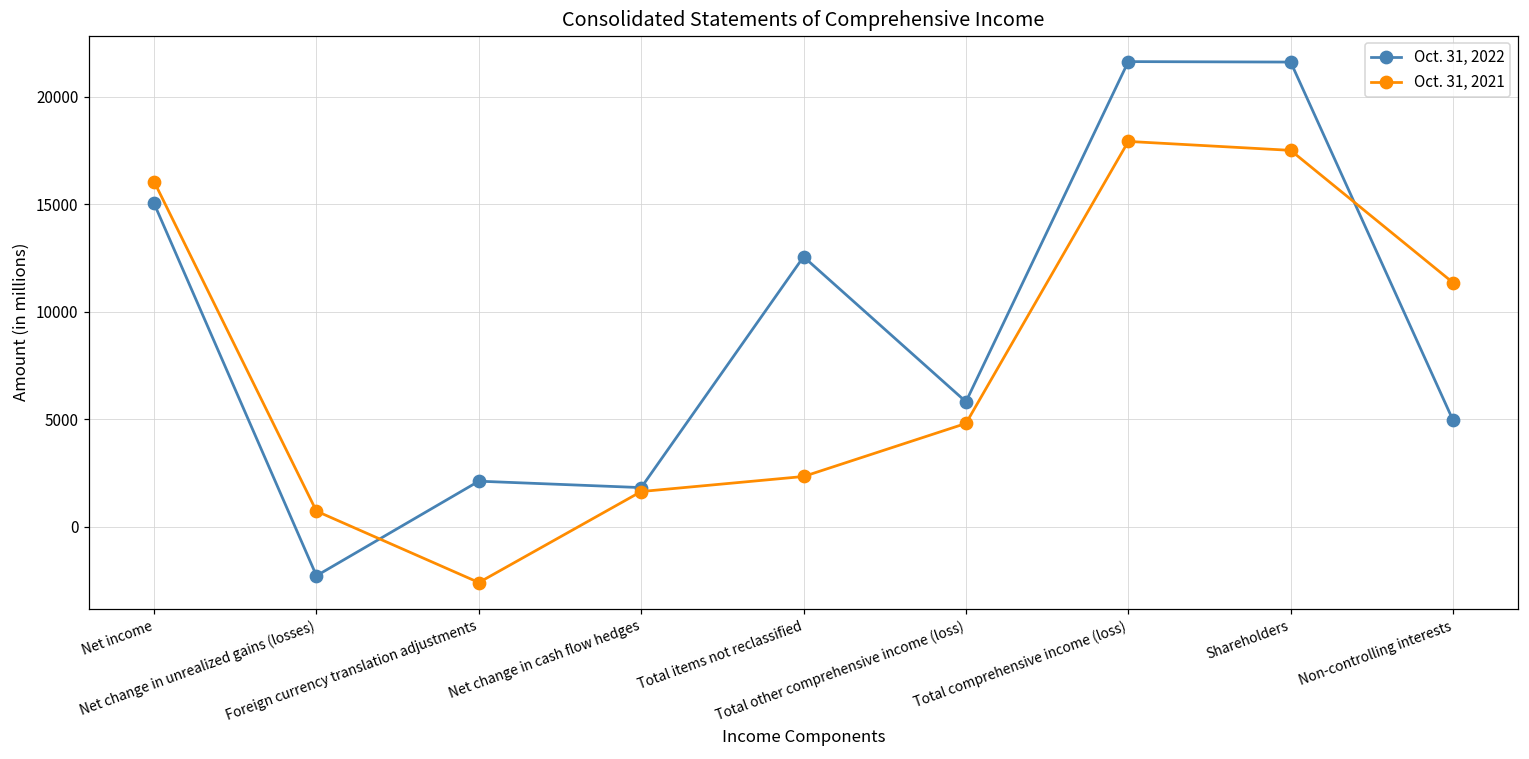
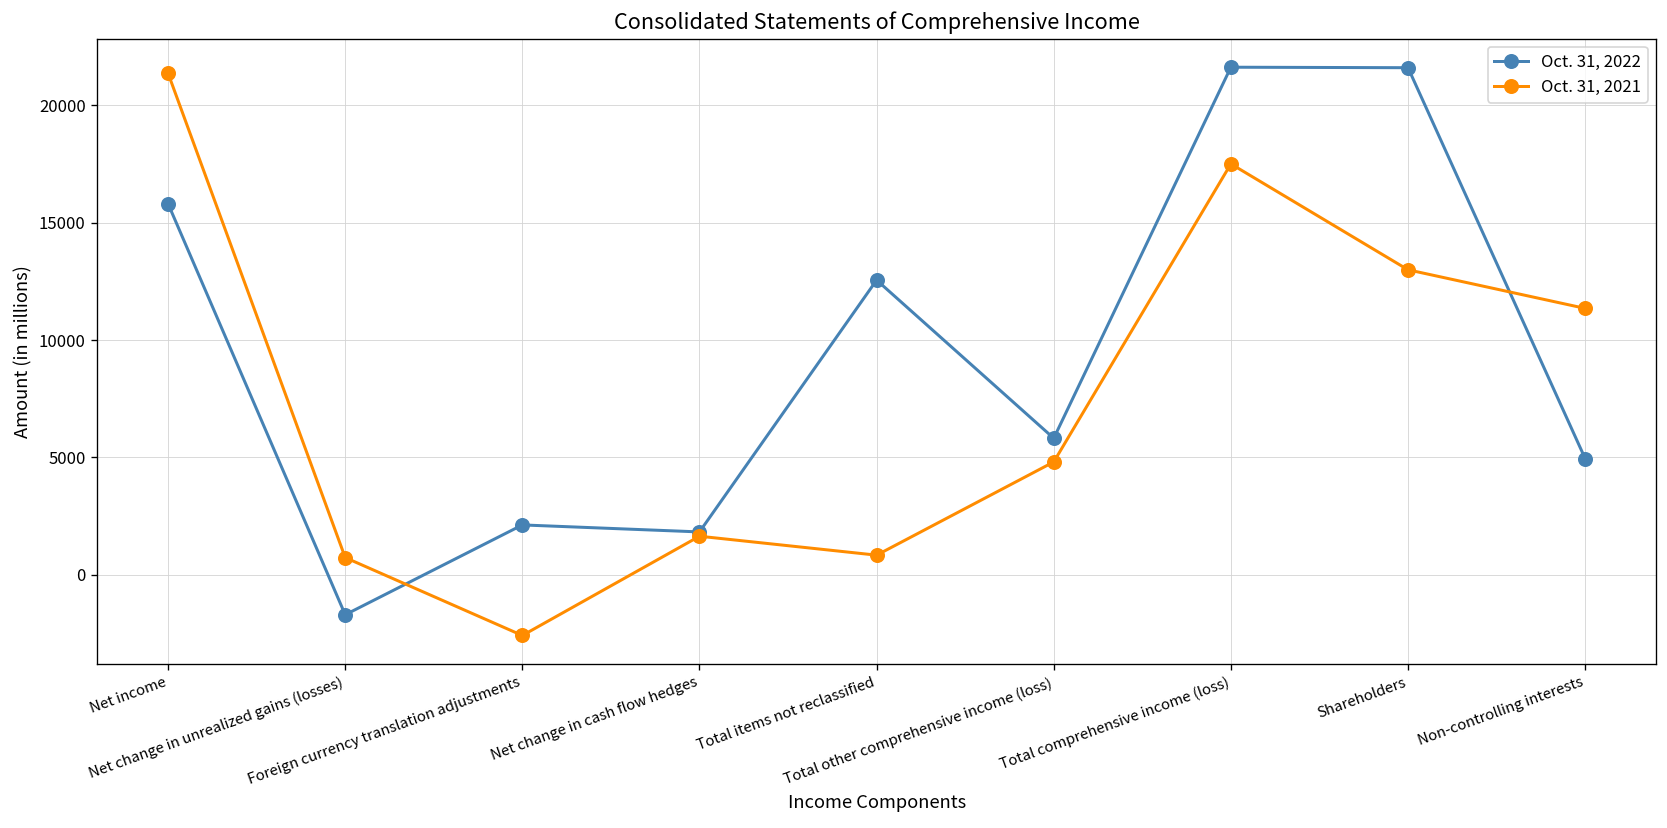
Oct. 31, 2022, Net income: 15000 -> 15800
Oct. 31, 2021, Net income: 16100 -> 21400
Oct. 31, 2022, Net change in unrealized gains (losses): -2300 -> -1700
Oct. 31, 2021, Total items not reclassified: 2300 -> 800
Oct. 31, 2021, Total comprehensive income (loss): 17900 -> 17500
Oct. 31, 2021, Shareholders: 17500 -> 13000
